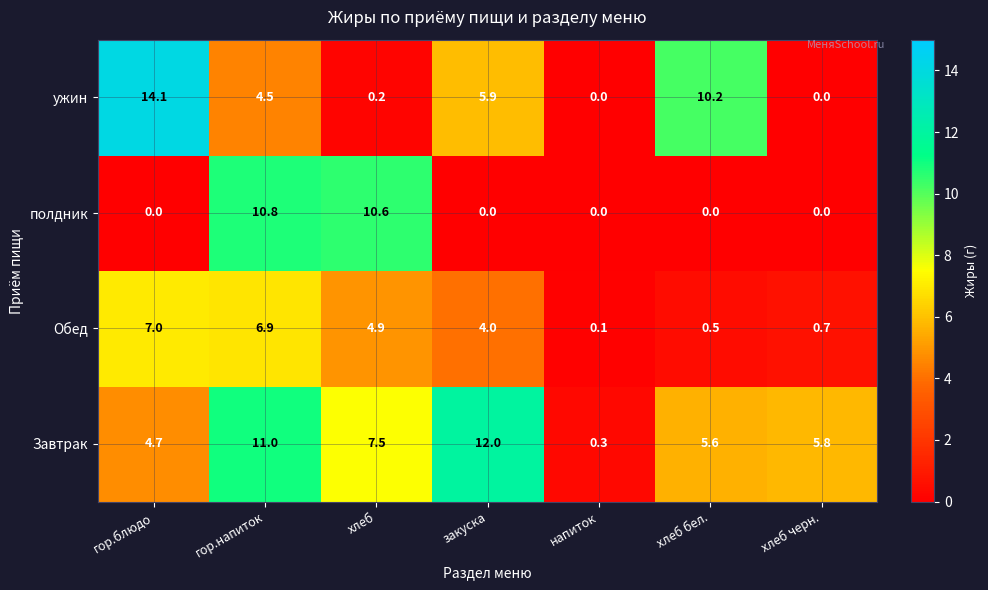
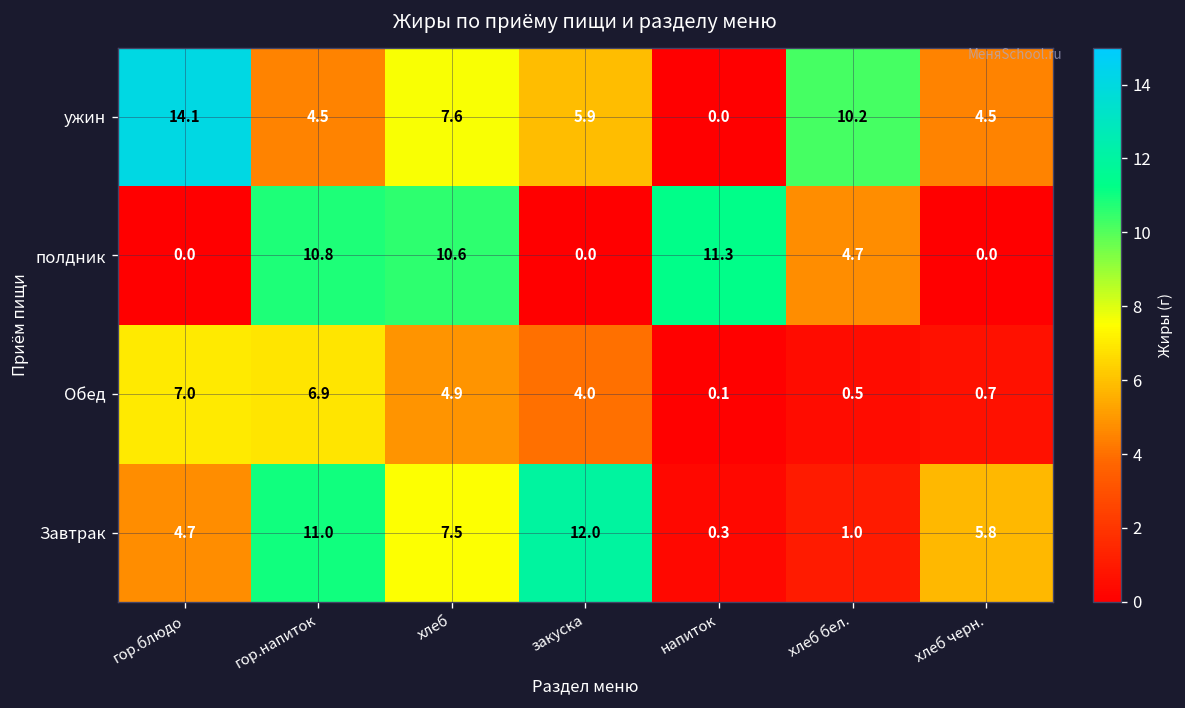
ужин, хлеб: 0.2 -> 7.6
ужин, хлеб черн.: 0.0 -> 4.5
полдник, напиток: 0.0 -> 11.3
полдник, хлеб бел.: 0.0 -> 4.7
Завтрак, хлеб бел.: 5.6 -> 1.0
